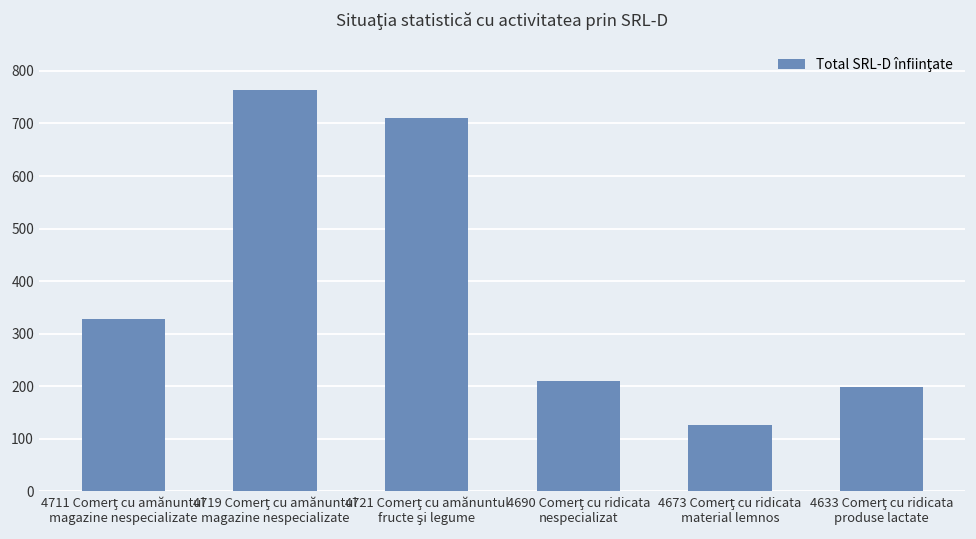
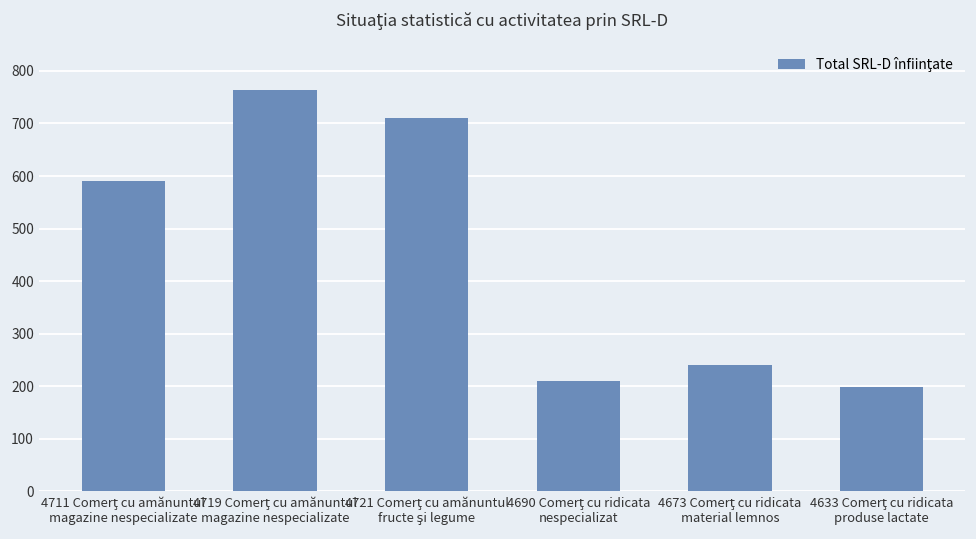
4711 Comerţ cu amănuntul magazine nespecializate: 330 -> 590
4673 Comerţ cu ridicata material lemnos: 130 -> 240
